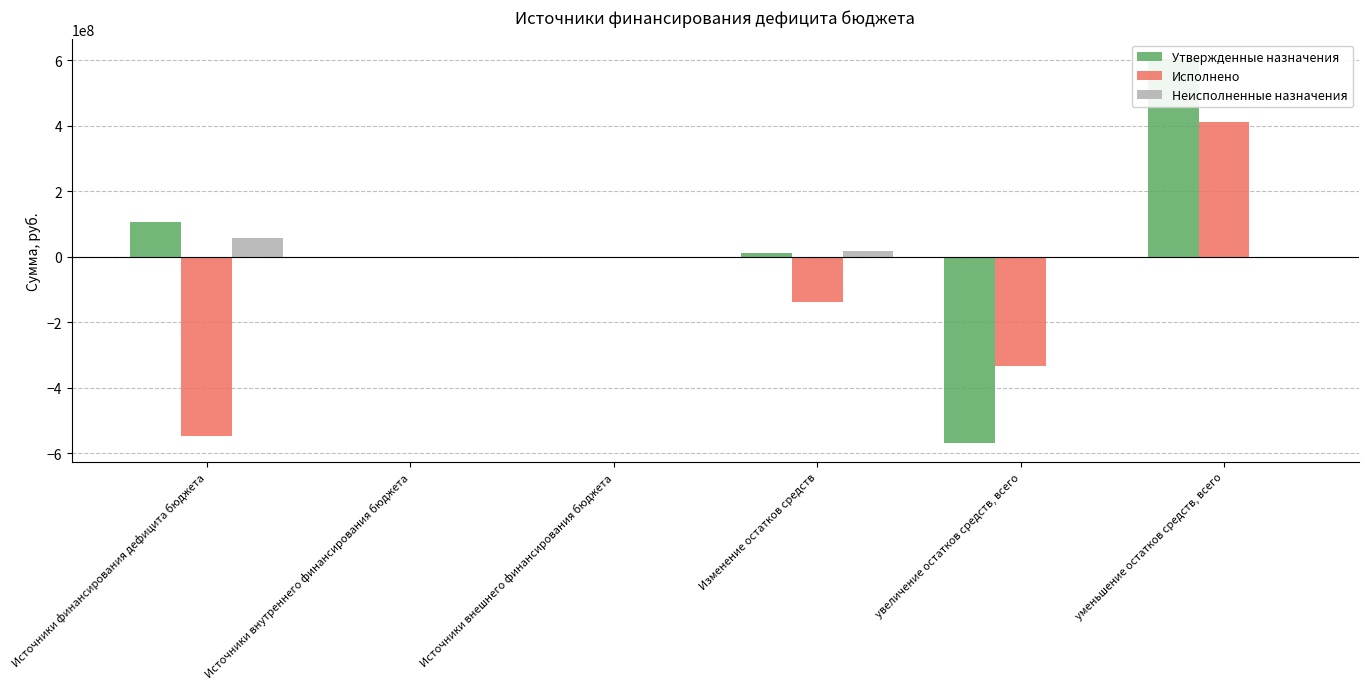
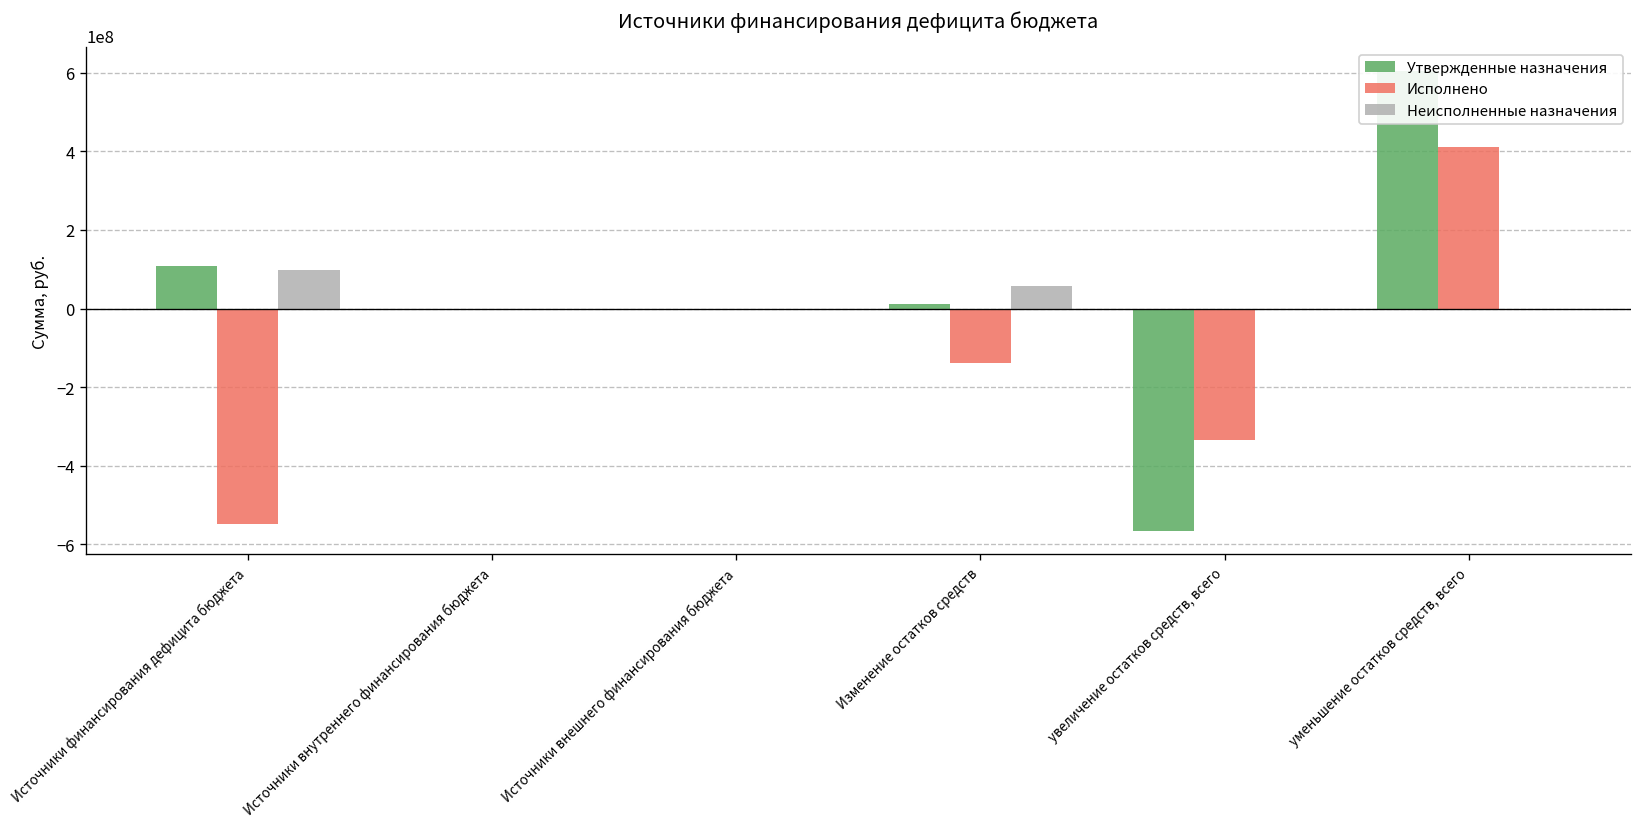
Неисполненные назначения, Источники финансирования дефицита бюджета: 60000000 -> 100000000
Неисполненные назначения, Изменение остатков средств: 20000000 -> 60000000
